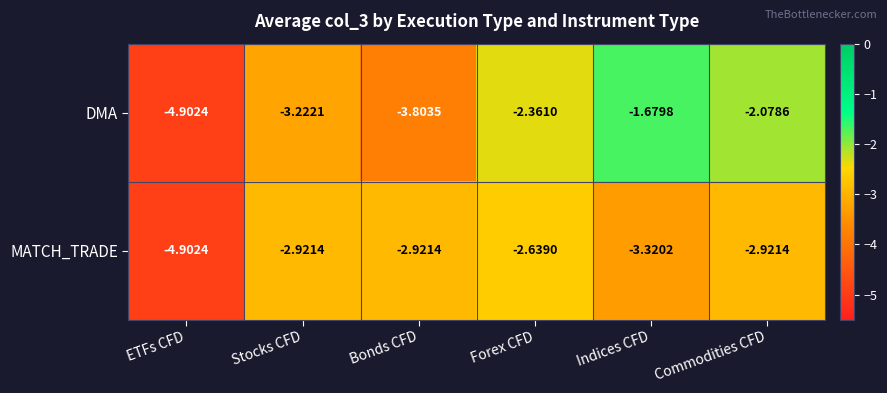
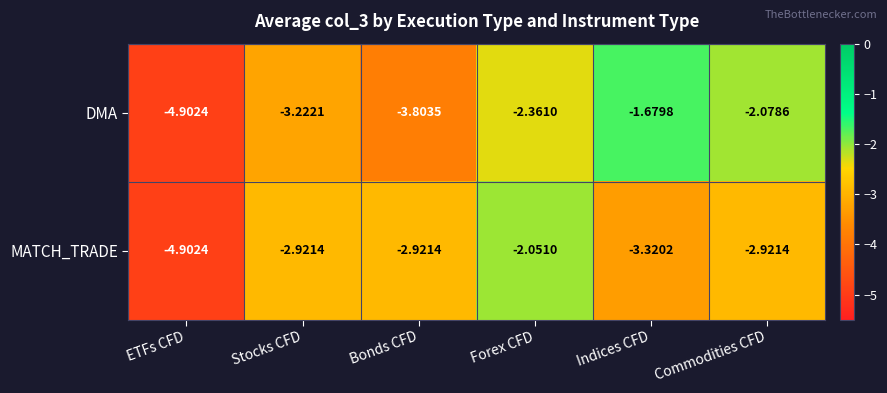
MATCH_TRADE, Forex CFD: -2.6390 -> -2.0510
